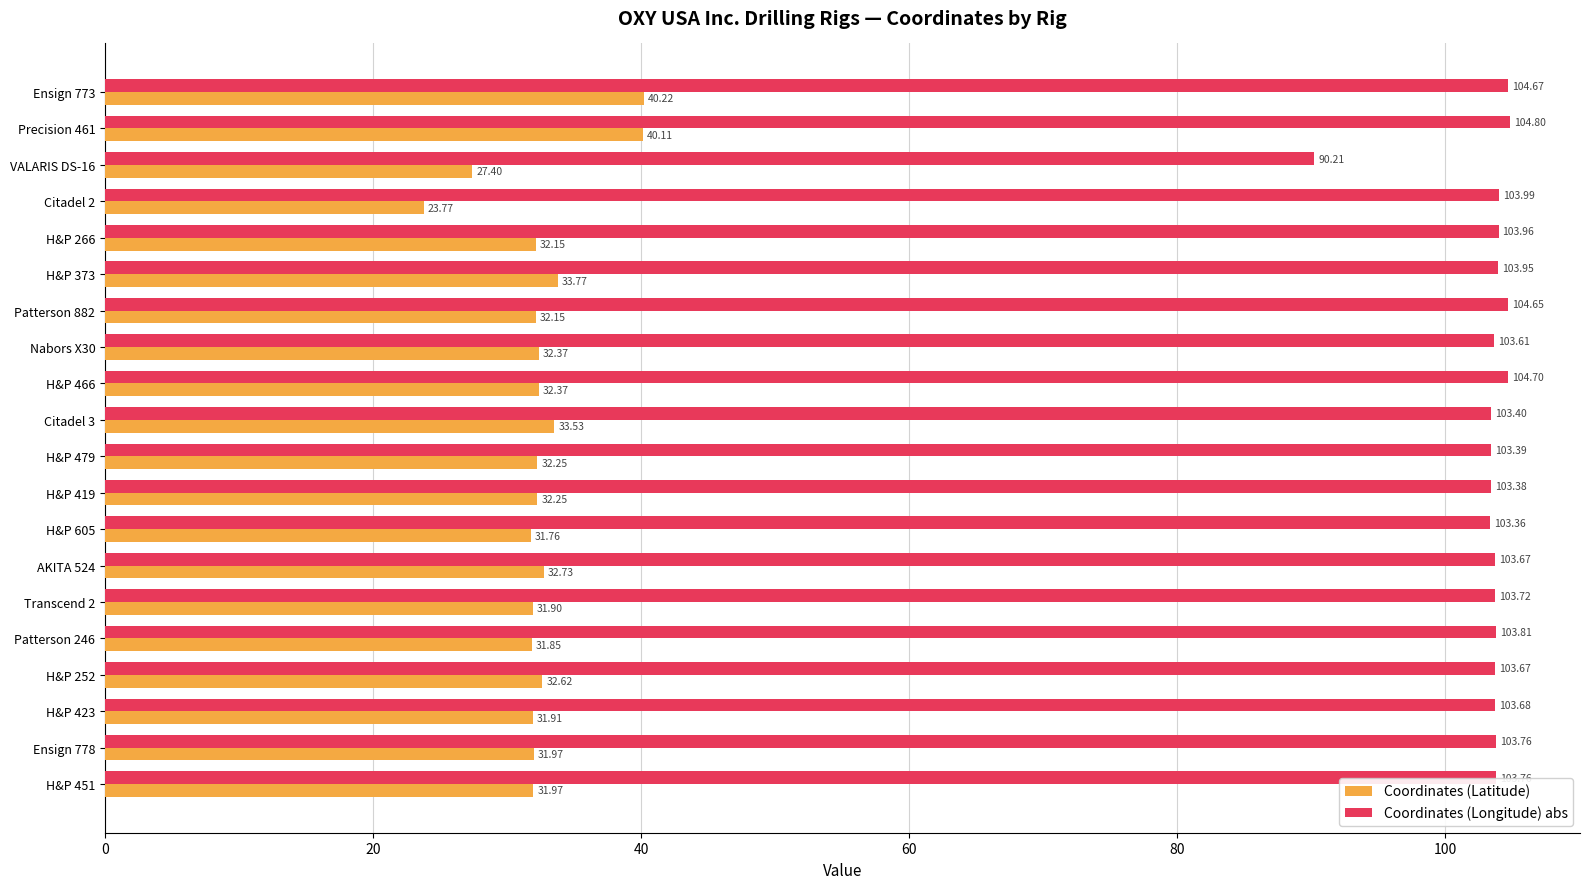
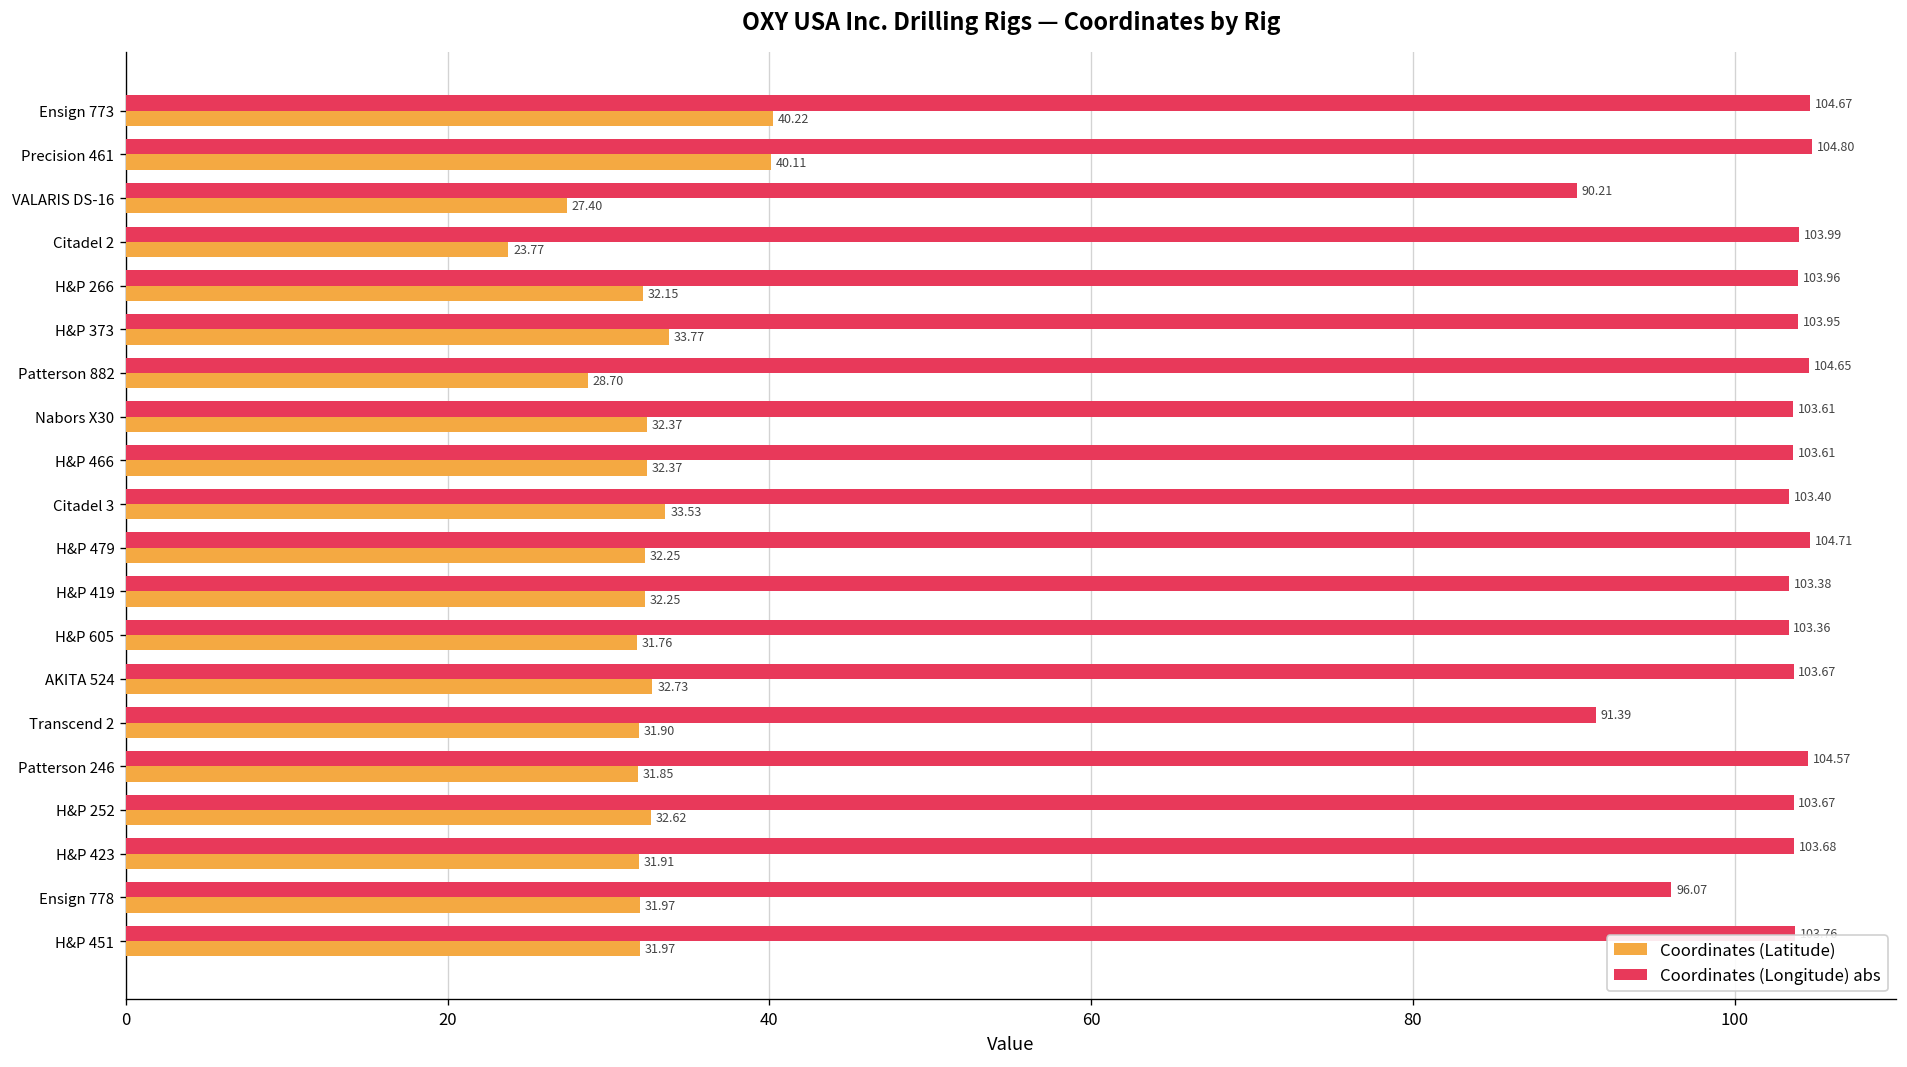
Coordinates (Latitude), Patterson 882: 32.15 -> 28.70
Coordinates (Longitude) abs, H&P 466: 104.70 -> 103.61
Coordinates (Longitude) abs, H&P 479: 103.39 -> 104.71
Coordinates (Longitude) abs, Transcend 2: 103.72 -> 91.39
Coordinates (Longitude) abs, Patterson 246: 103.81 -> 104.57
Coordinates (Longitude) abs, Ensign 778: 103.76 -> 96.07
